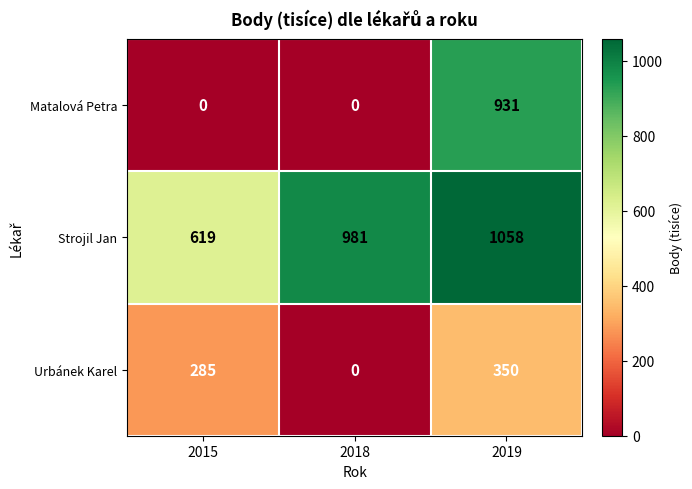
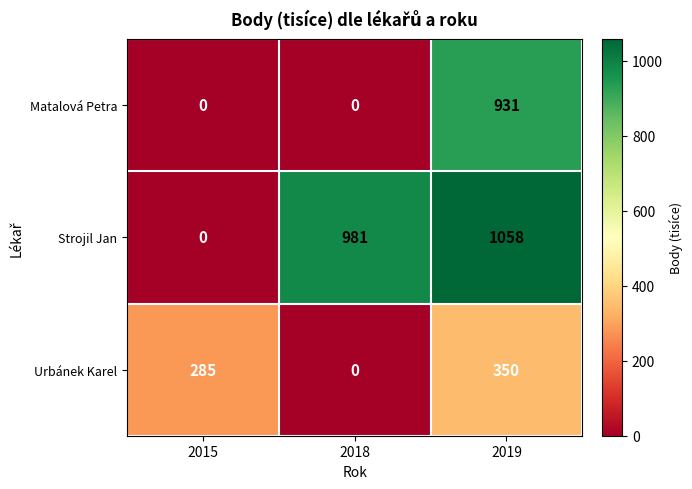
Strojil Jan, 2015: 619 -> 0
